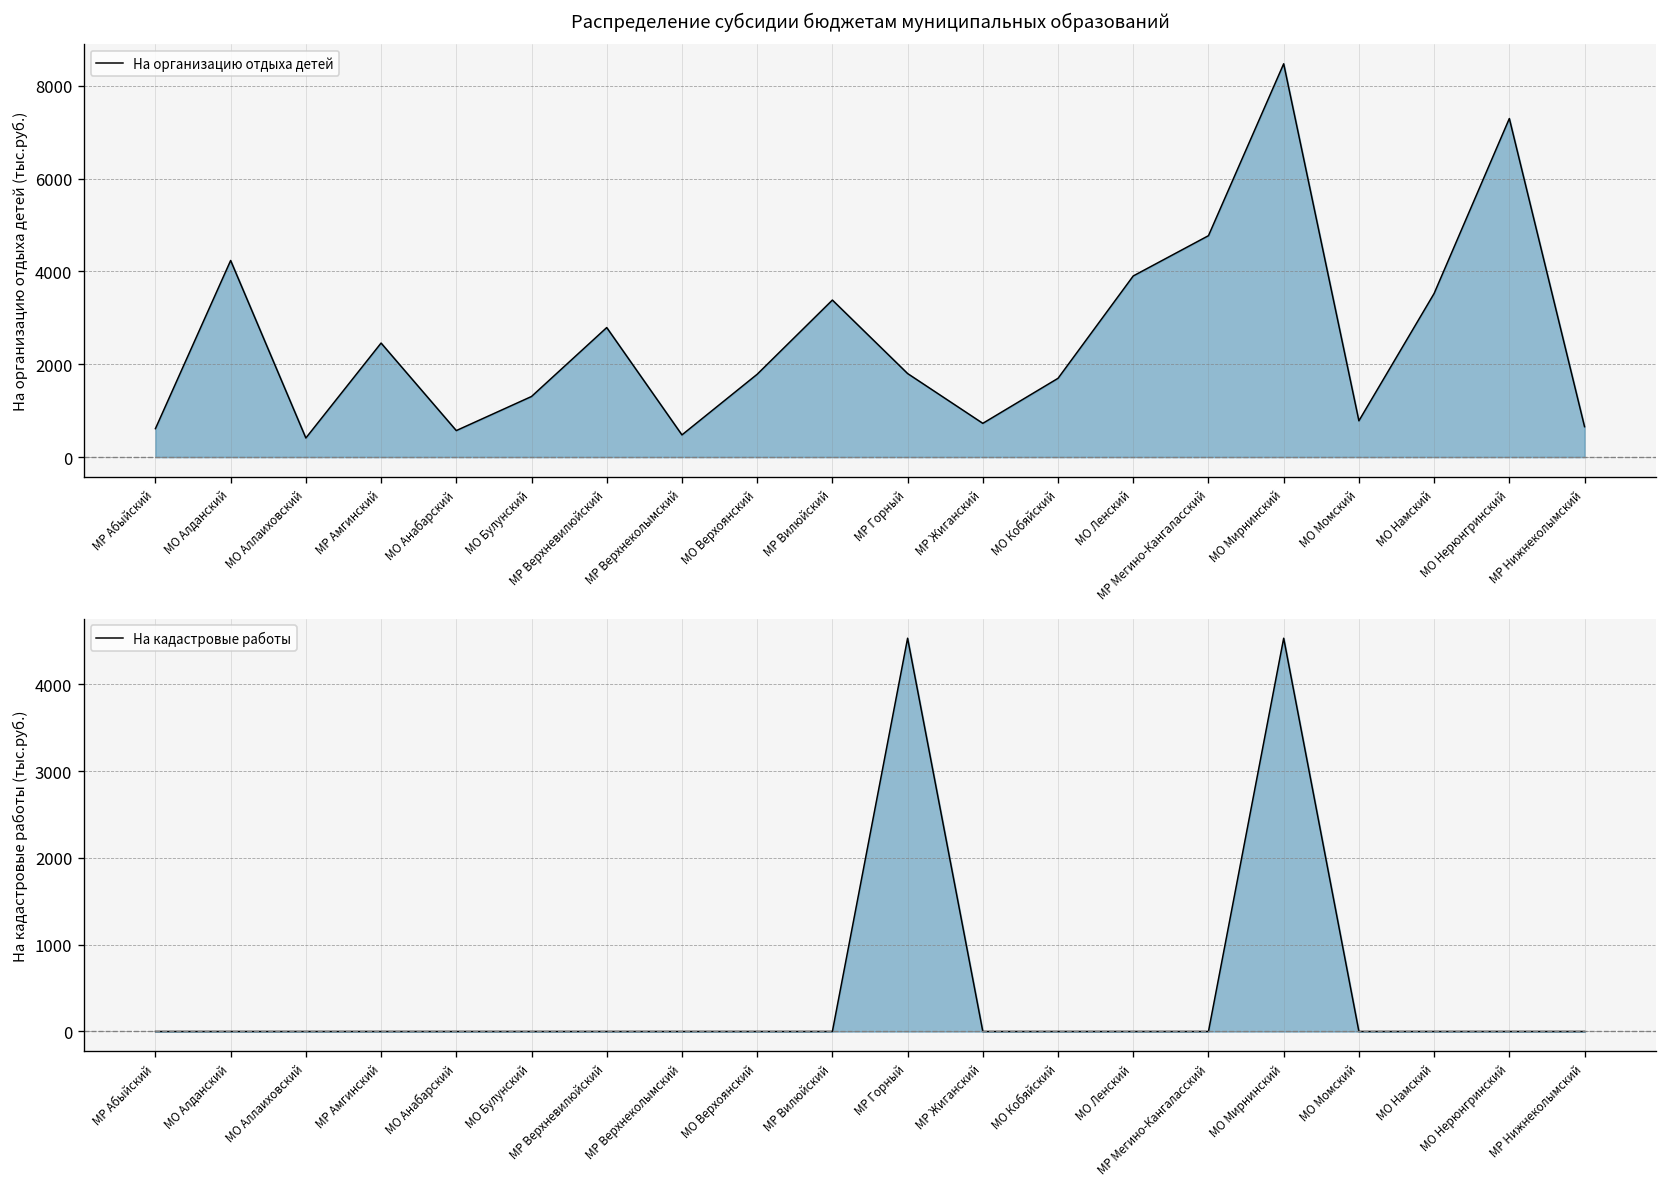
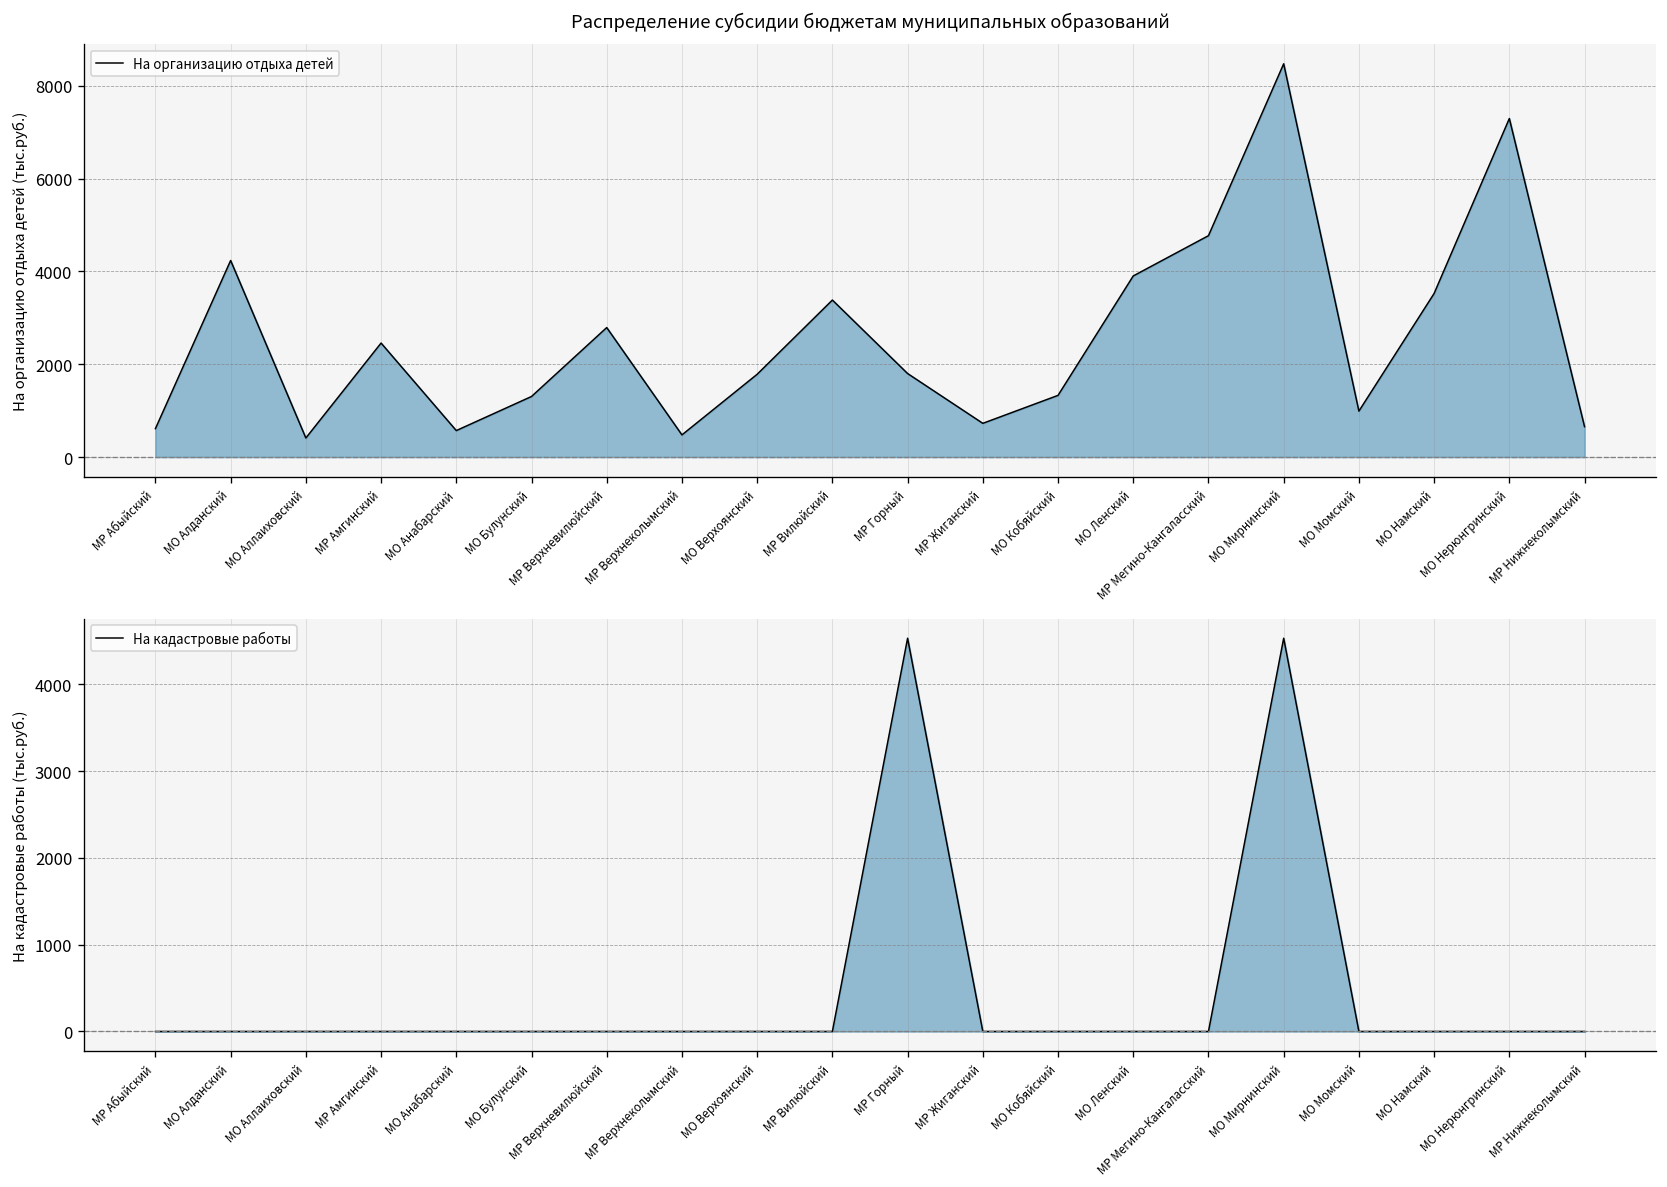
Распределение субсидии бюджетам муниципальных образований, МО Кобяйский: 1700 -> 1300
Распределение субсидии бюджетам муниципальных образований, МО Момский: 800 -> 1000
